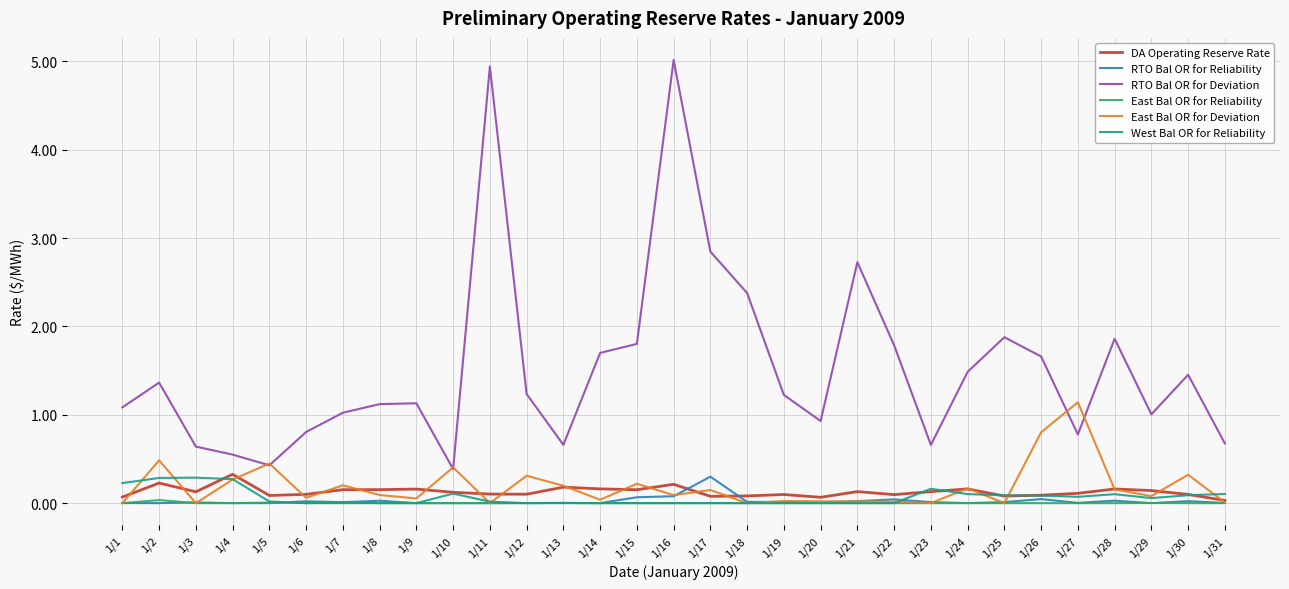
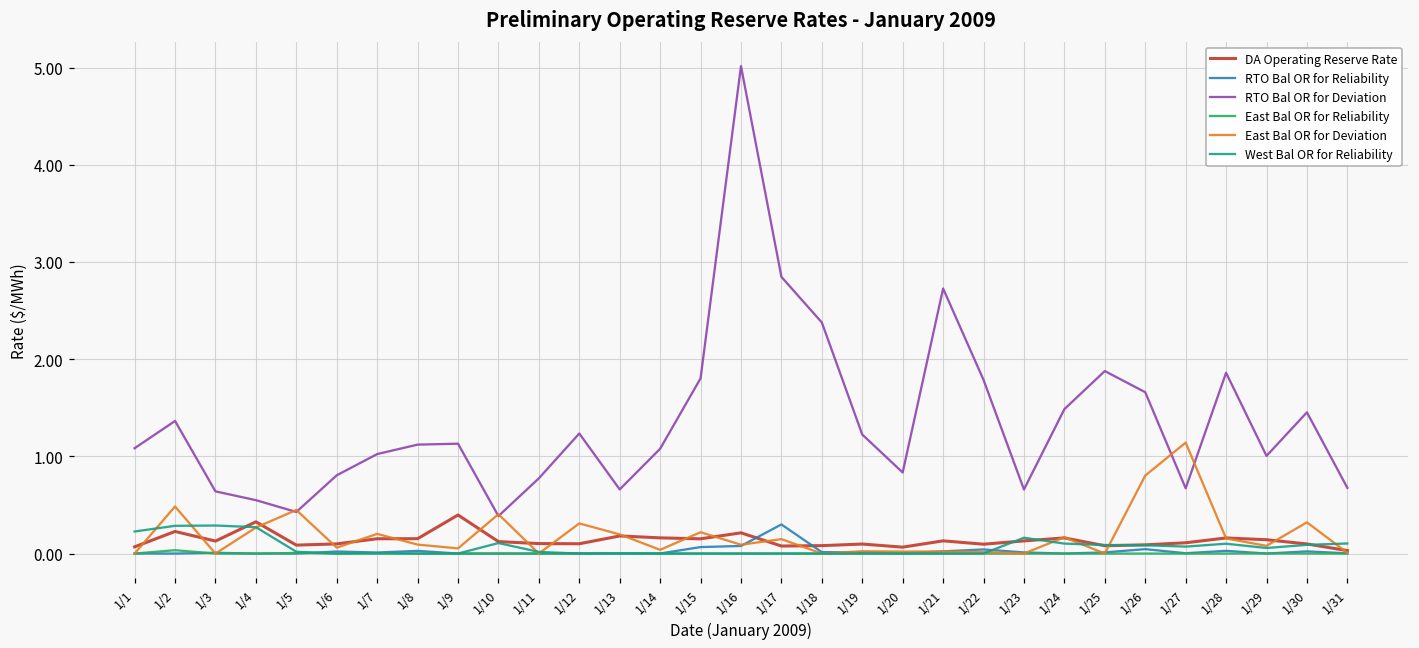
DA Operating Reserve Rate, 1/9: 0.2 -> 0.4
RTO Bal OR for Deviation, 1/11: 4.9 -> 0.8
RTO Bal OR for Deviation, 1/14: 1.7 -> 1.1
RTO Bal OR for Deviation, 1/20: 0.9 -> 0.8
RTO Bal OR for Deviation, 1/27: 0.8 -> 0.7
